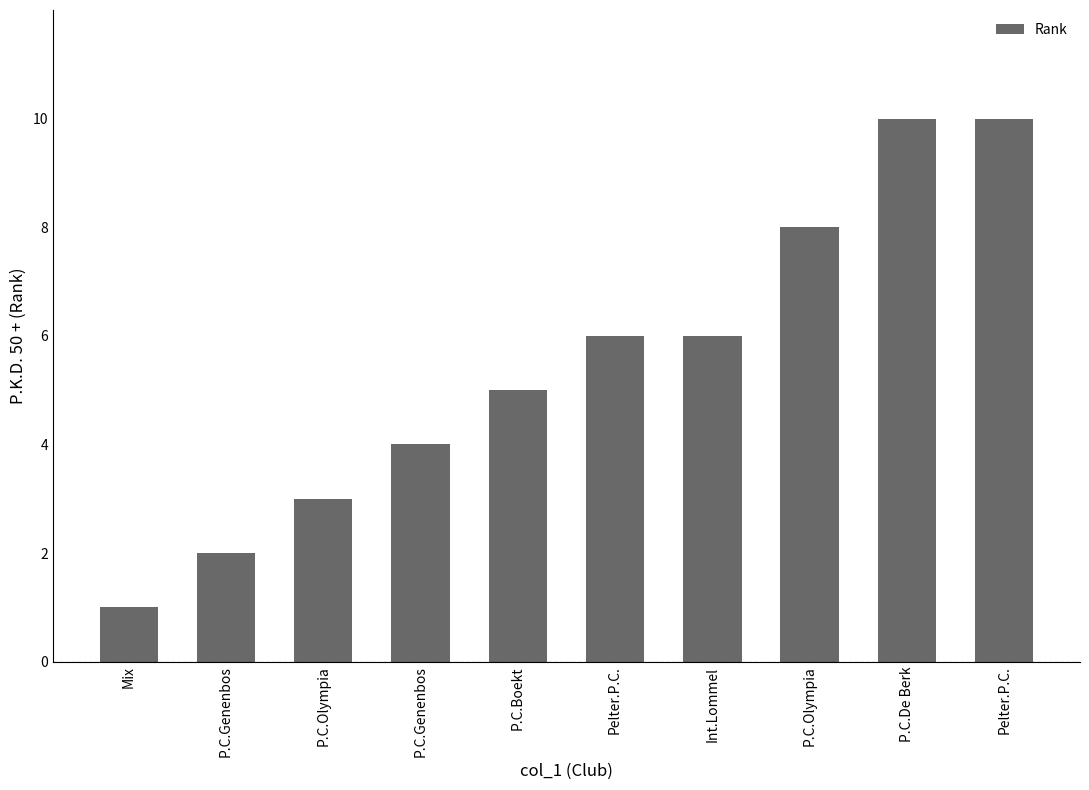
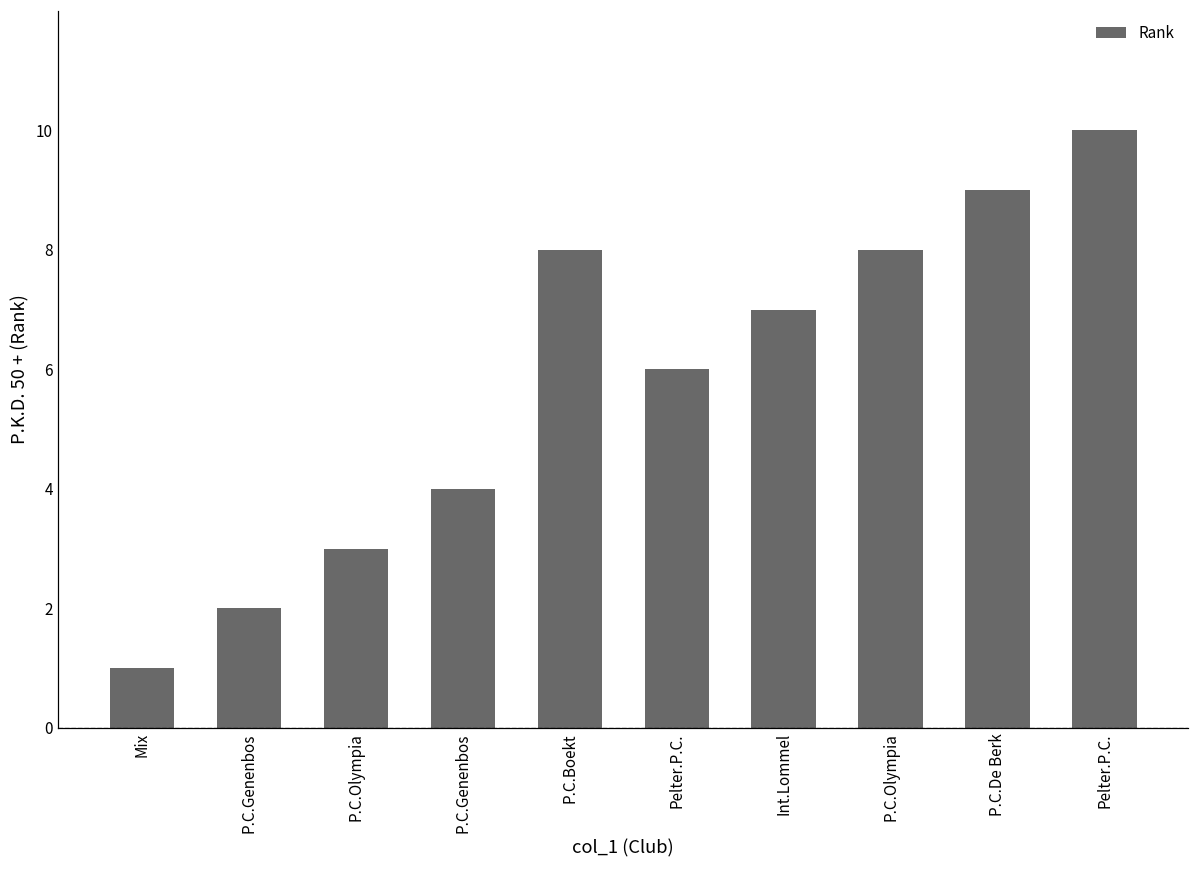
P.C.Boekt: 5 -> 8
Int.Lommel: 6 -> 7
P.C.De Berk: 10 -> 9
